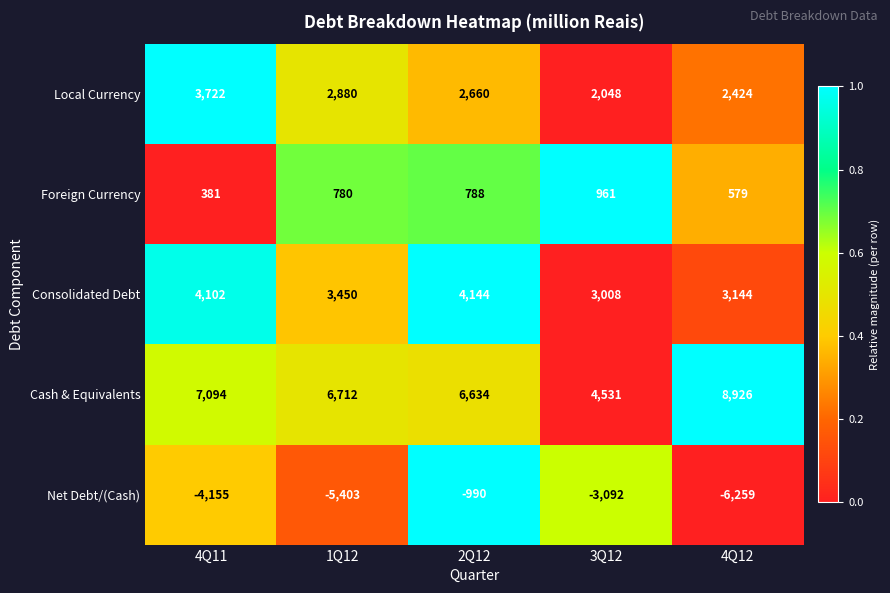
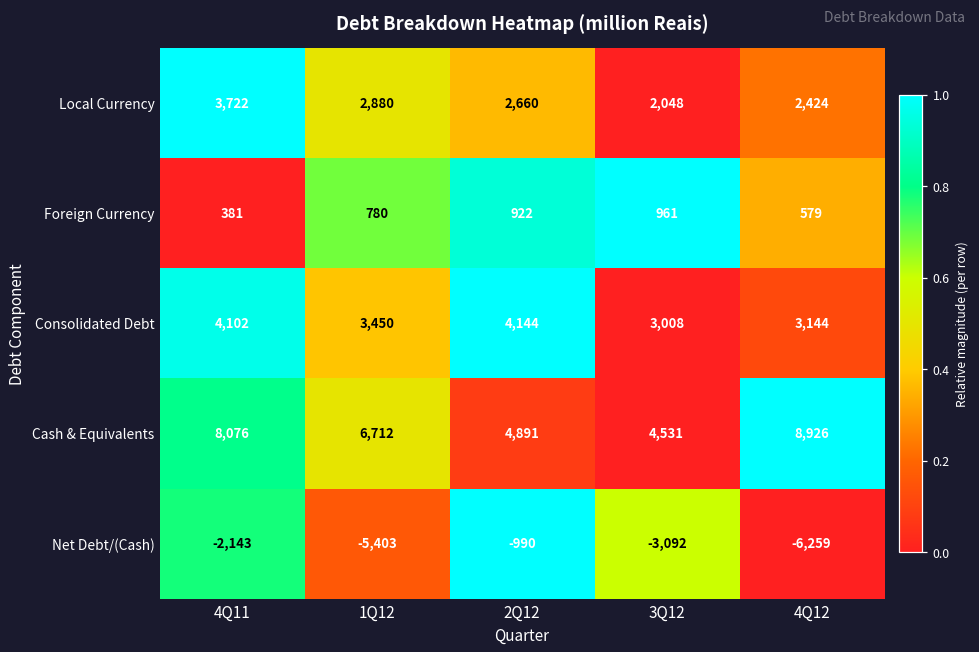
Foreign Currency, 2Q12: 788 -> 922
Cash & Equivalents, 4Q11: 7,094 -> 8,076
Cash & Equivalents, 2Q12: 6,634 -> 4,891
Net Debt/(Cash), 4Q11: -4,155 -> -2,143
